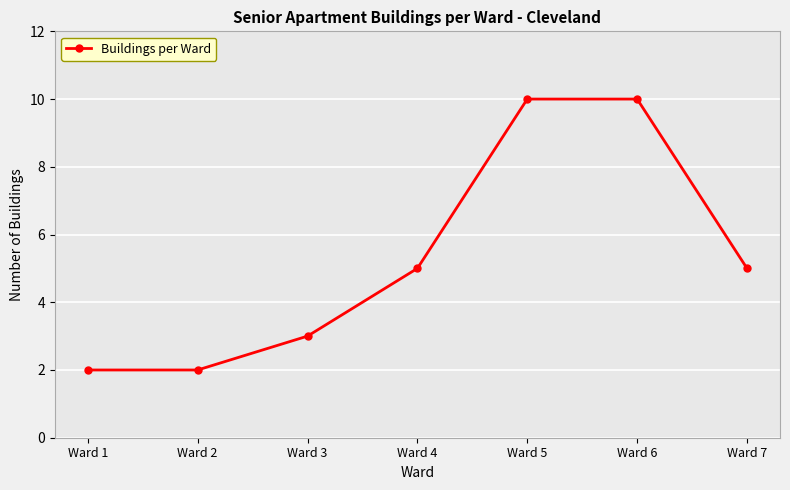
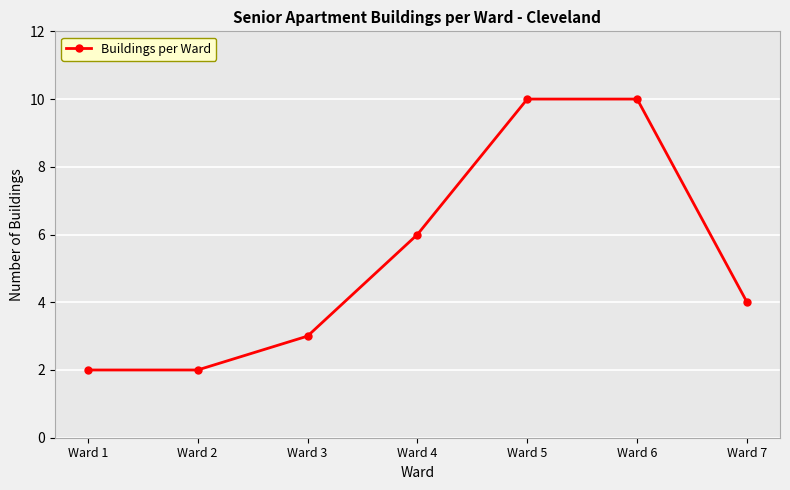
Ward 4: 5 -> 6
Ward 7: 5 -> 4
